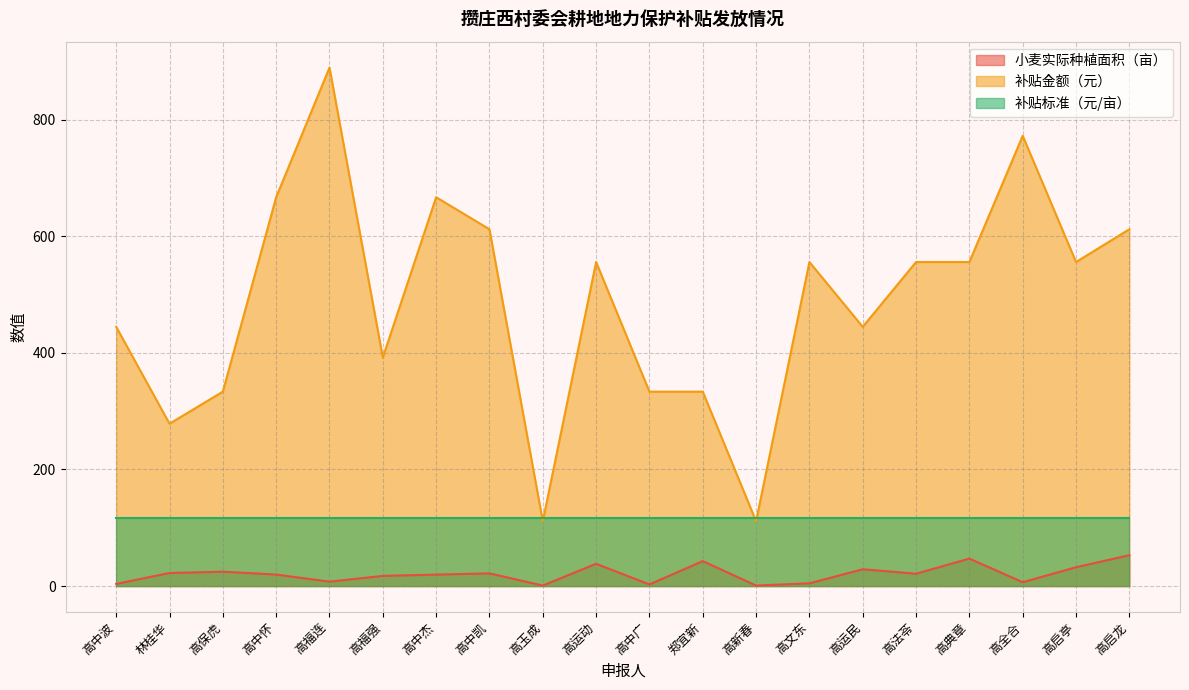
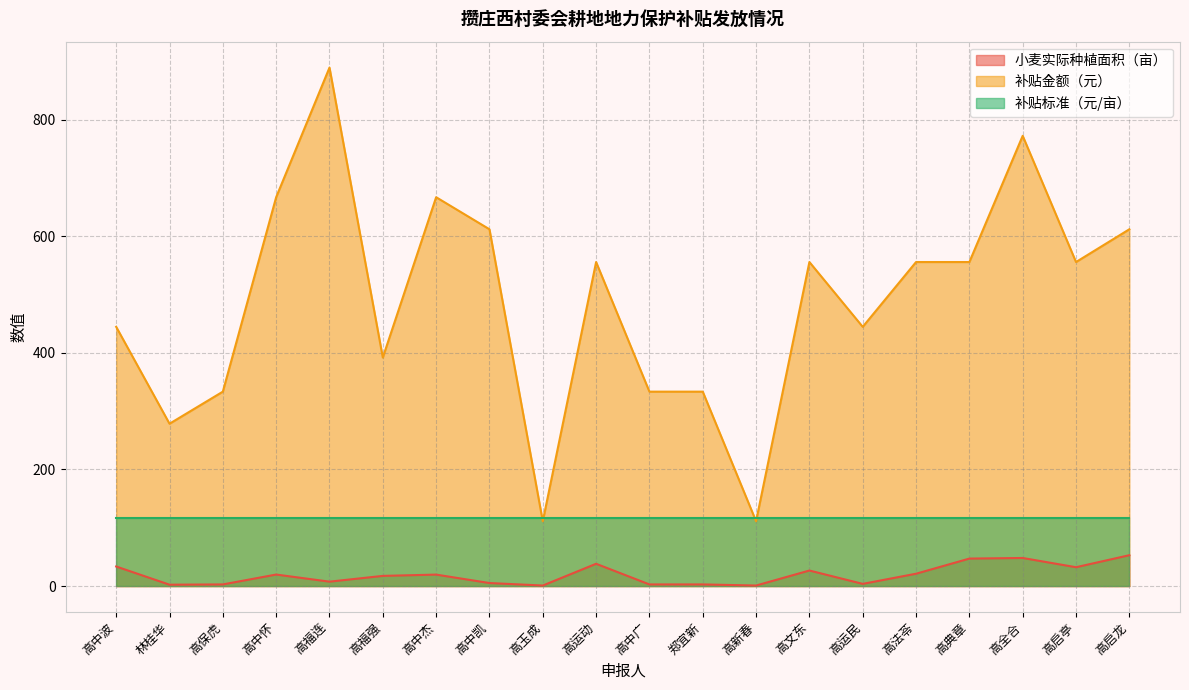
小麦实际种植面积（亩）, 高中波: 0 -> 30
小麦实际种植面积（亩）, 林桂华: 20 -> 0
小麦实际种植面积（亩）, 高保虎: 20 -> 0
小麦实际种植面积（亩）, 高中凯: 20 -> 10
小麦实际种植面积（亩）, 郑宜新: 40 -> 0
小麦实际种植面积（亩）, 高文东: 0 -> 30
小麦实际种植面积（亩）, 高运民: 30 -> 0
小麦实际种植面积（亩）, 高全合: 10 -> 50
